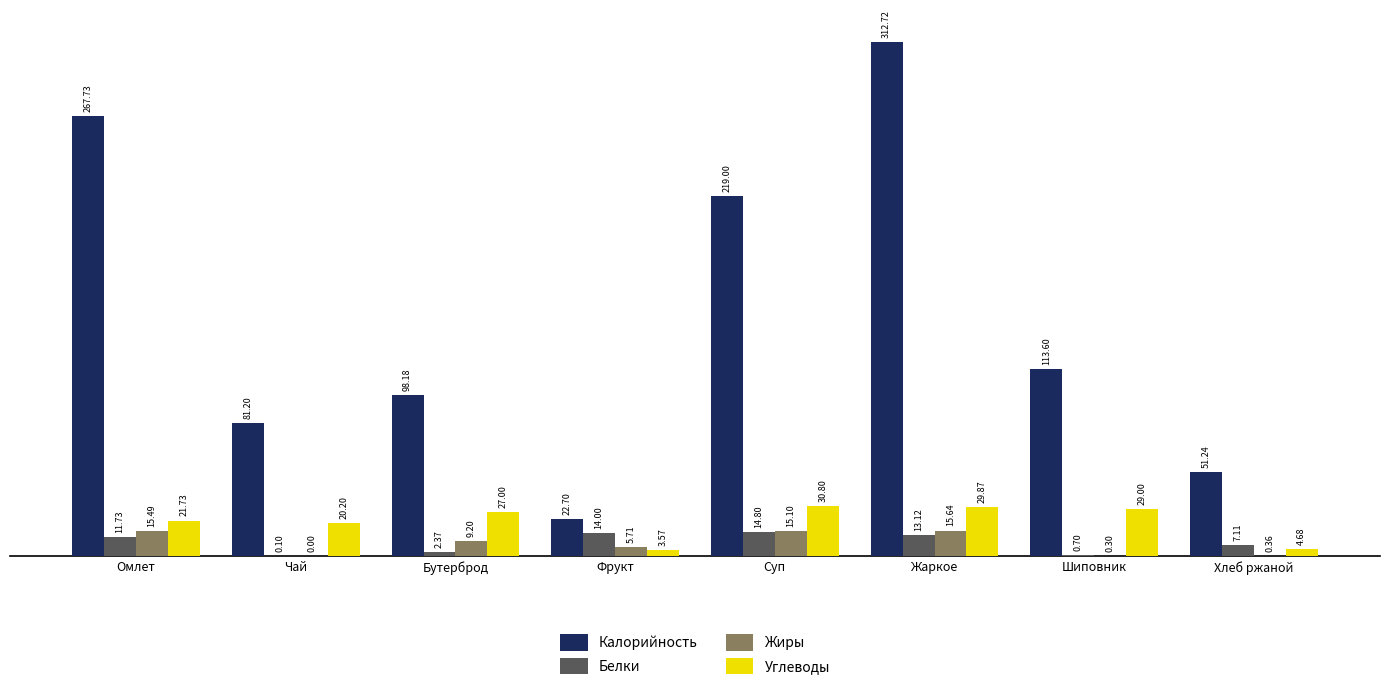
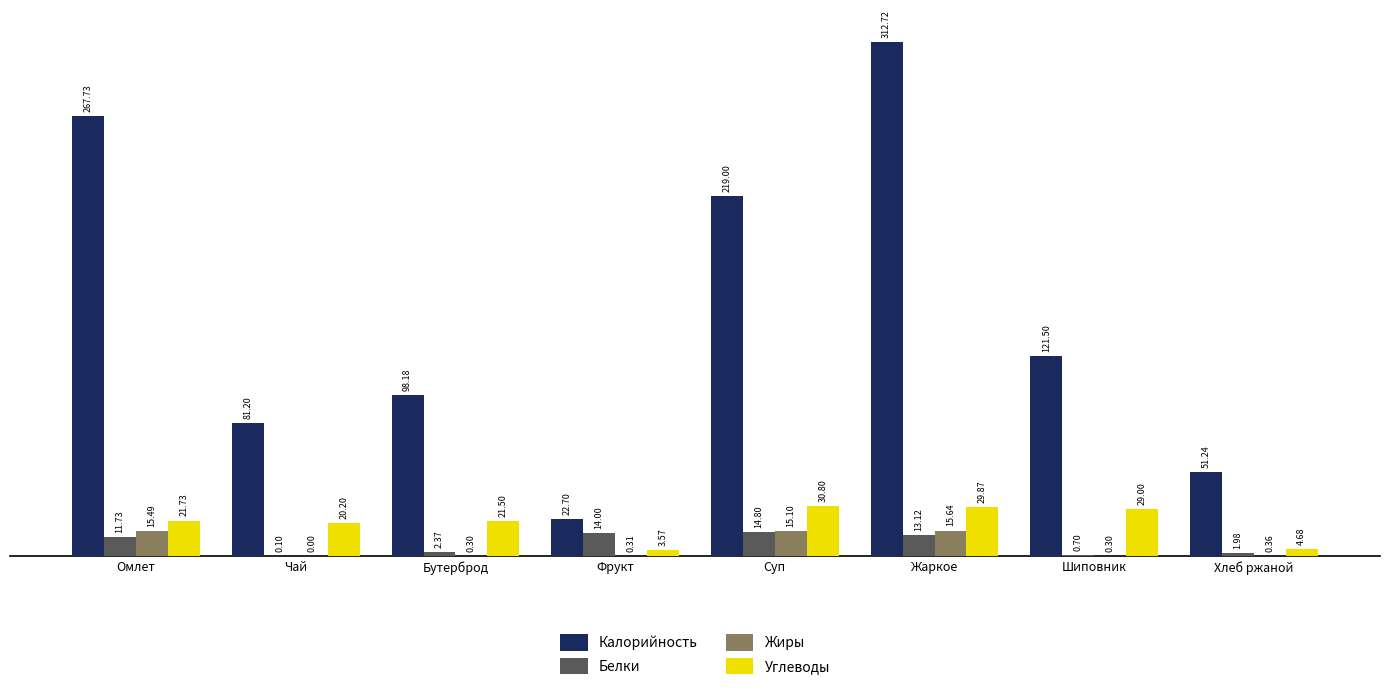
Жиры, Бутерброд: 9.20 -> 0.30
Углеводы, Бутерброд: 27.00 -> 21.50
Жиры, Фрукт: 5.71 -> 0.31
Калорийность, Шиповник: 113.60 -> 121.50
Белки, Хлеб ржаной: 7.11 -> 1.98
